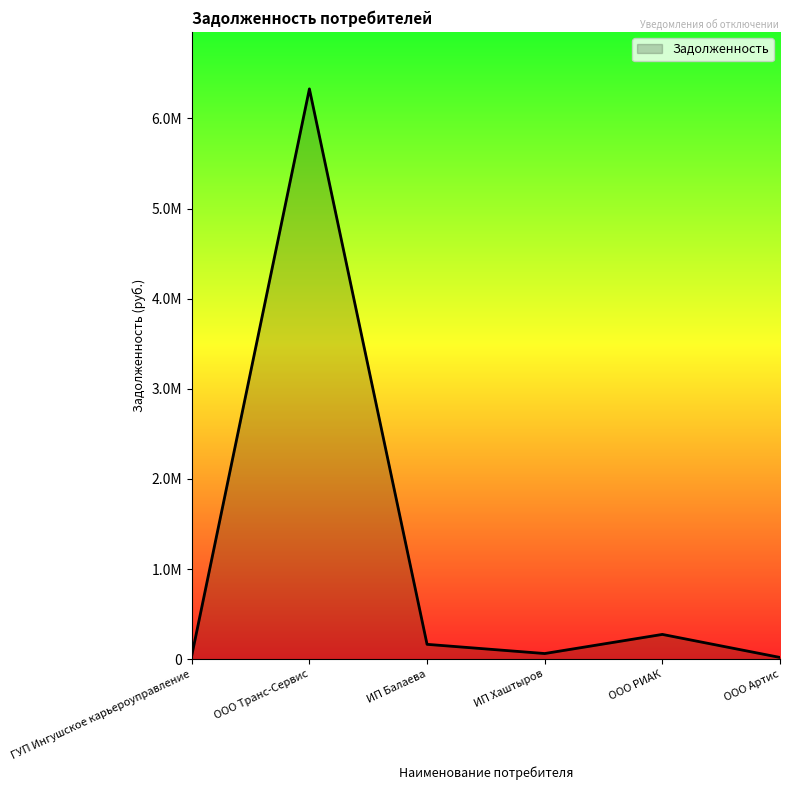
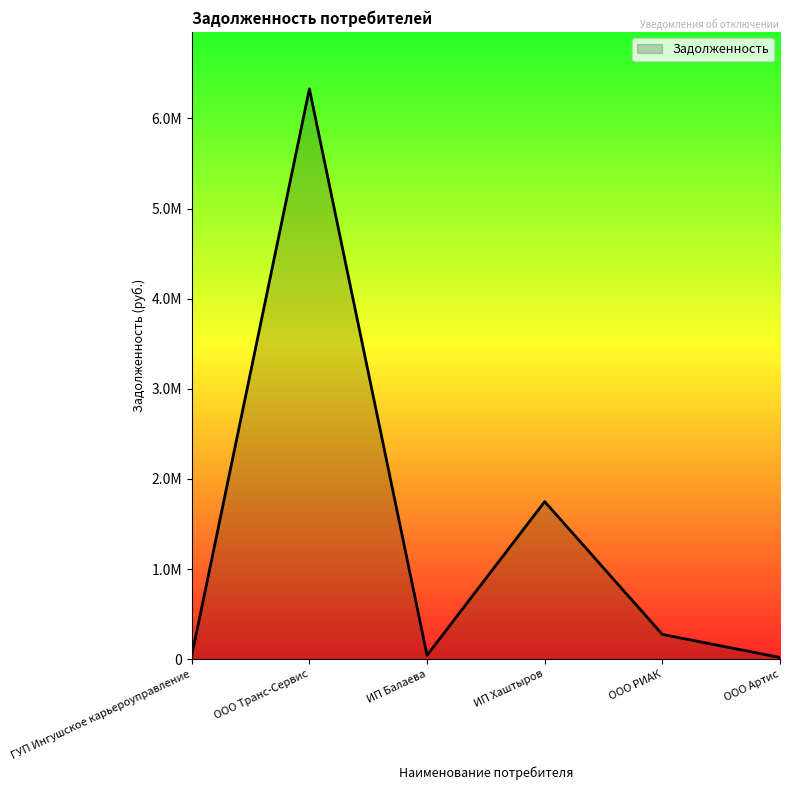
ИП Балаева: 200000 -> 0
ИП Хаштыров: 100000 -> 1700000
